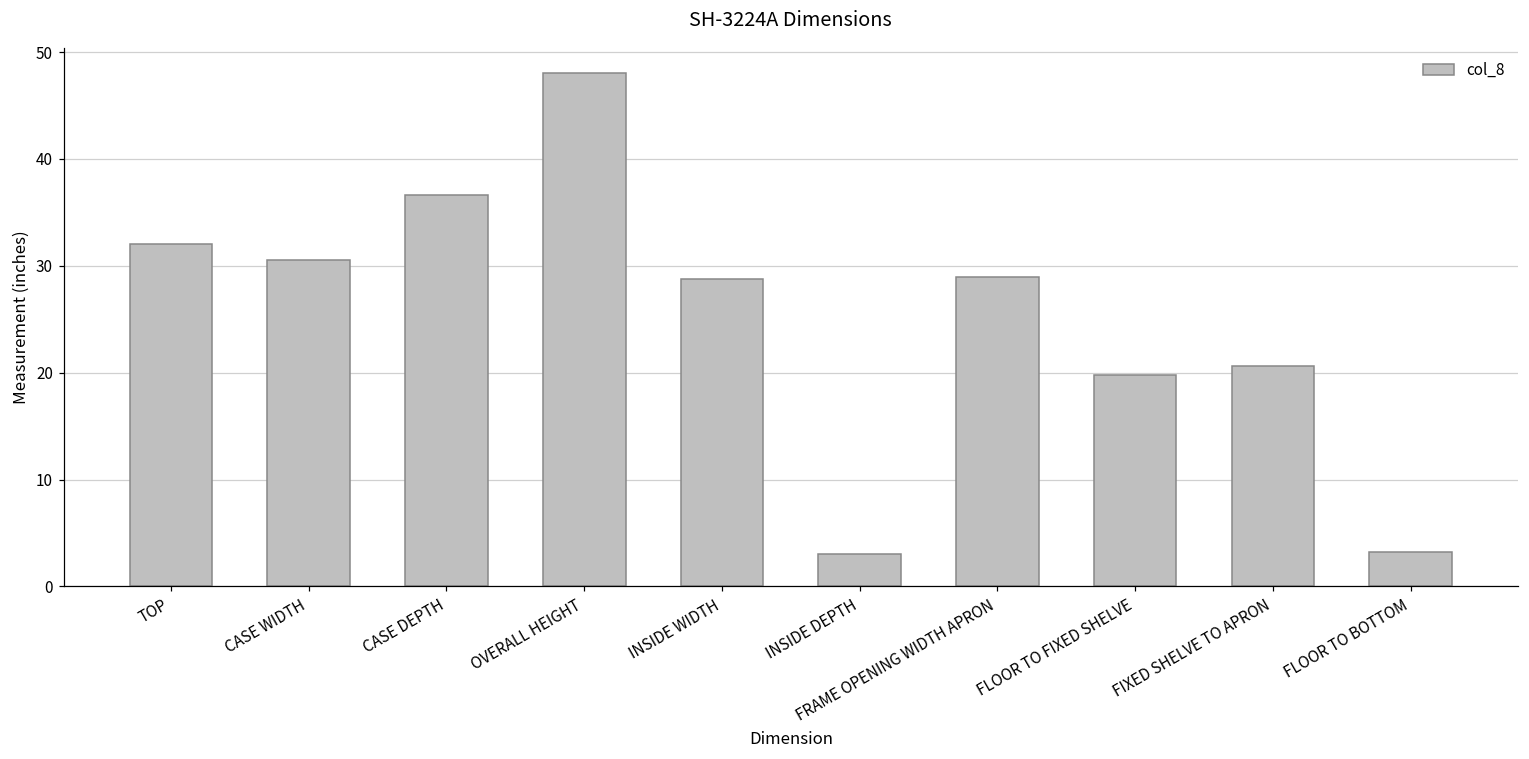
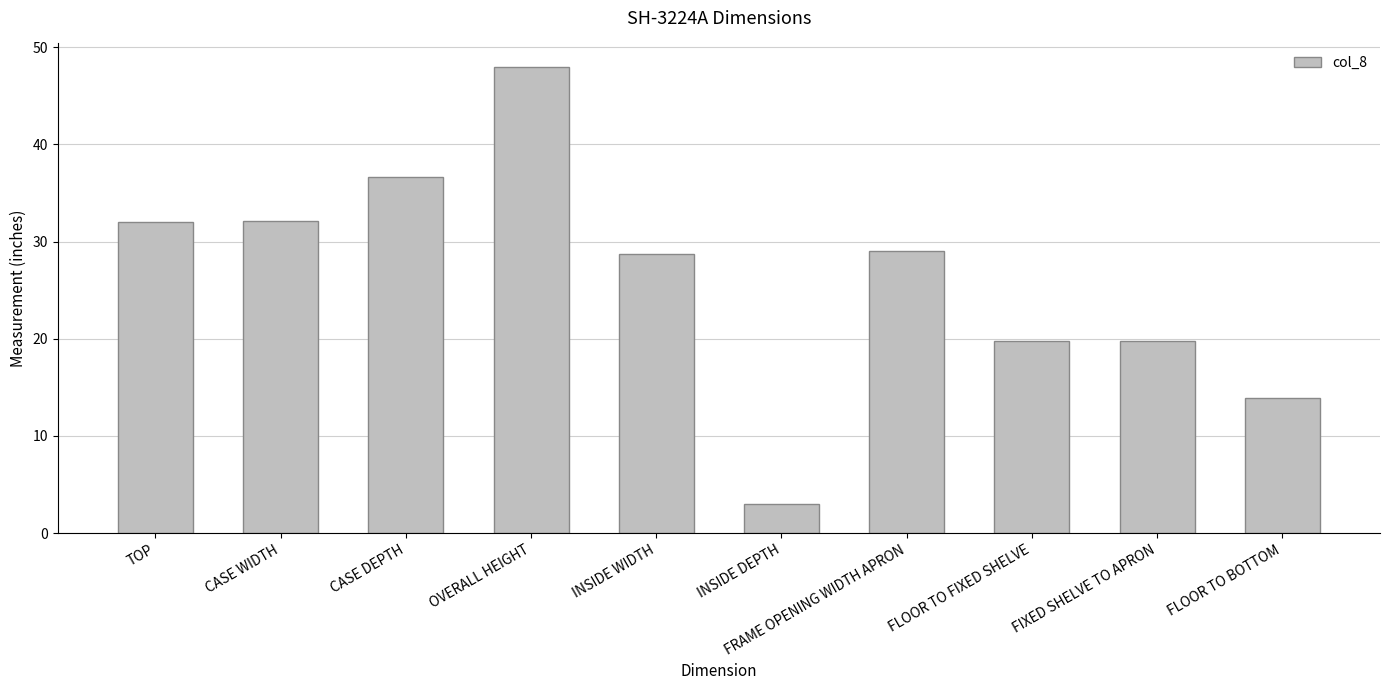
CASE WIDTH: 31 -> 32
FIXED SHELVE TO APRON: 21 -> 20
FLOOR TO BOTTOM: 3 -> 14
